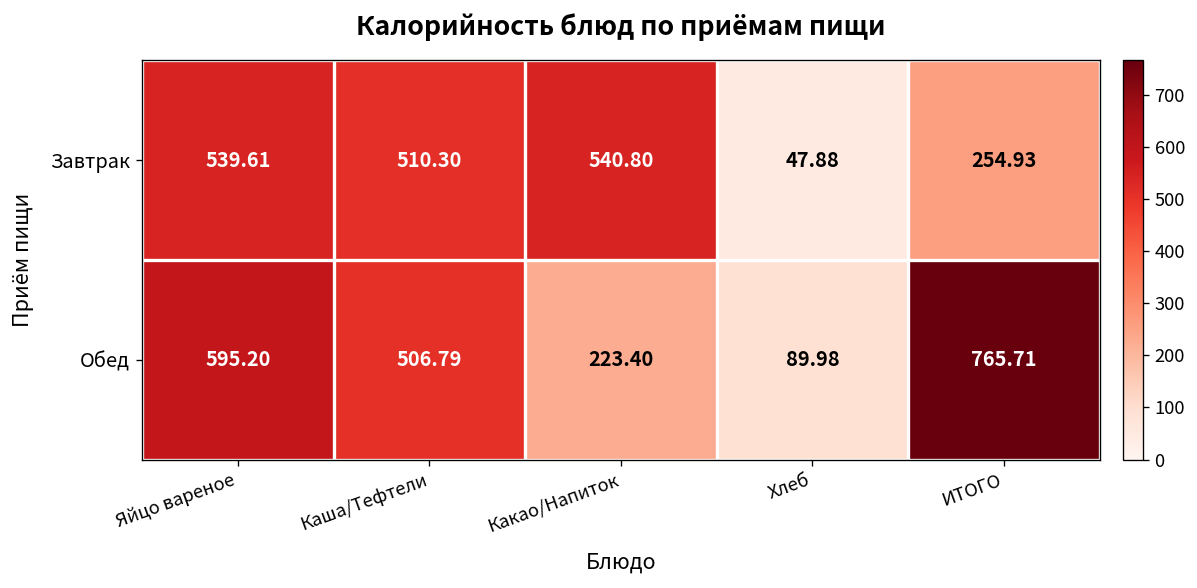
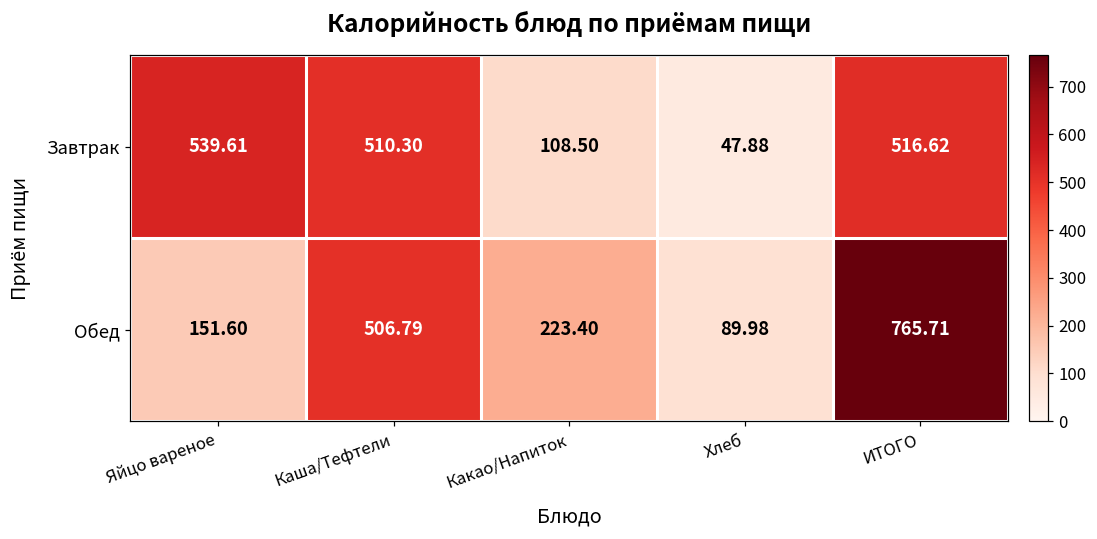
Завтрак, Какао/Напиток: 540.80 -> 108.50
Завтрак, ИТОГО: 254.93 -> 516.62
Обед, Яйцо вареное: 595.20 -> 151.60
